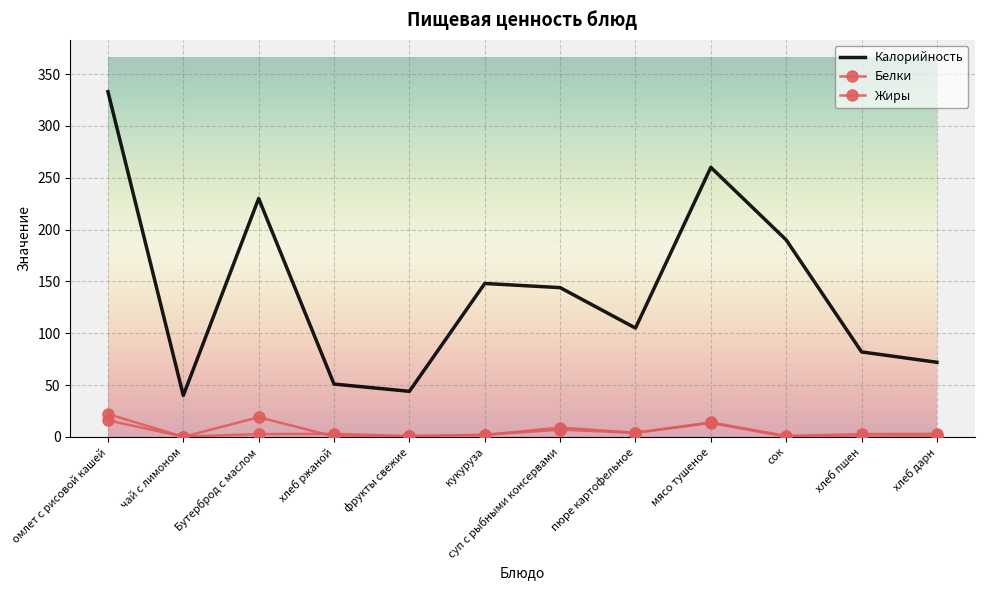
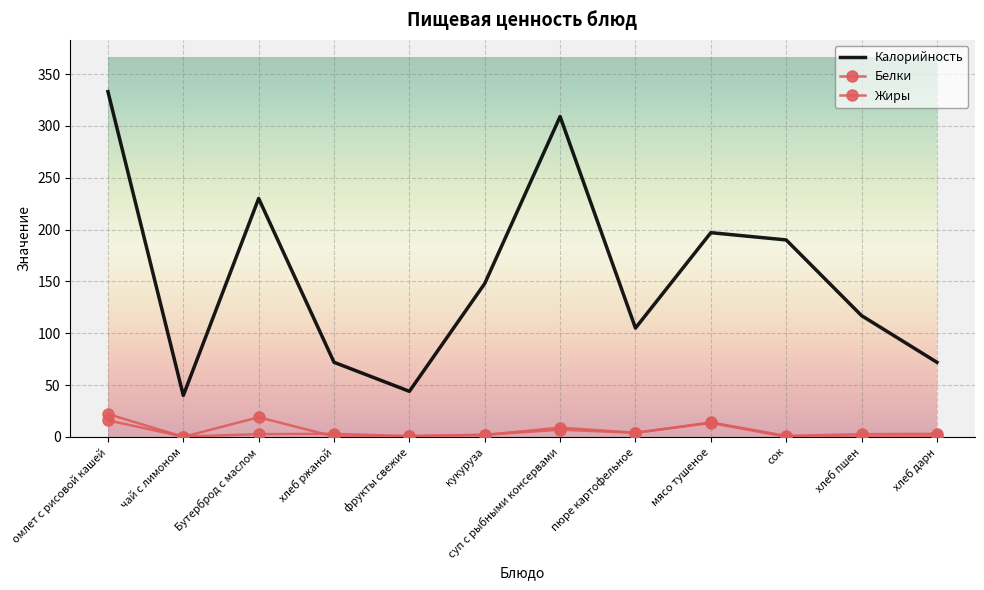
Калорийность, хлеб ржаной: 51 -> 72
Калорийность, суп с рыбными консервами: 144 -> 309
Калорийность, мясо тушеное: 260 -> 197
Калорийность, хлеб пшен: 82 -> 117
